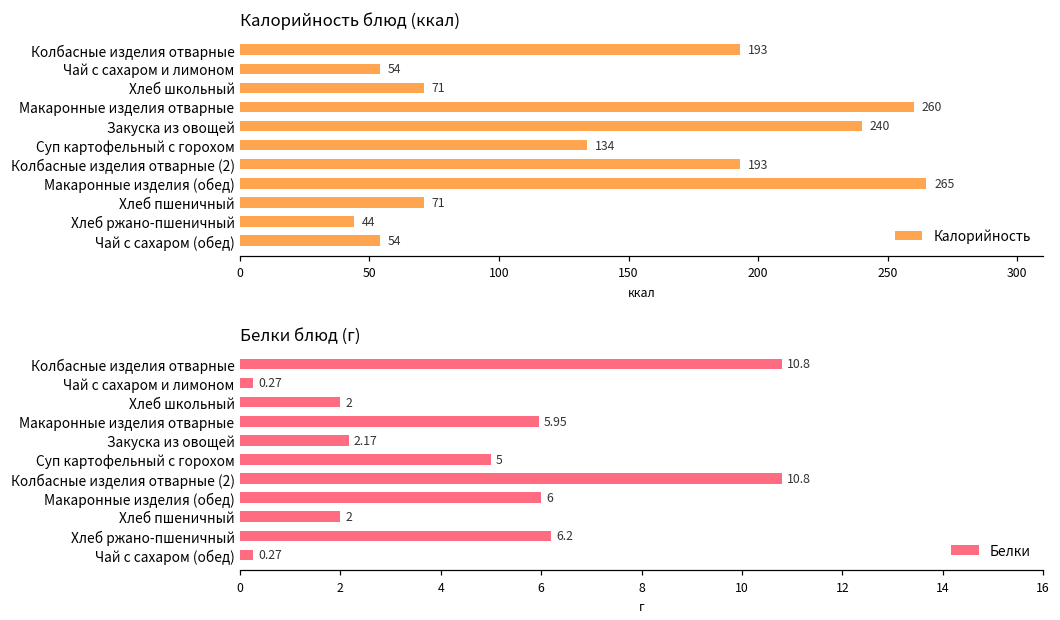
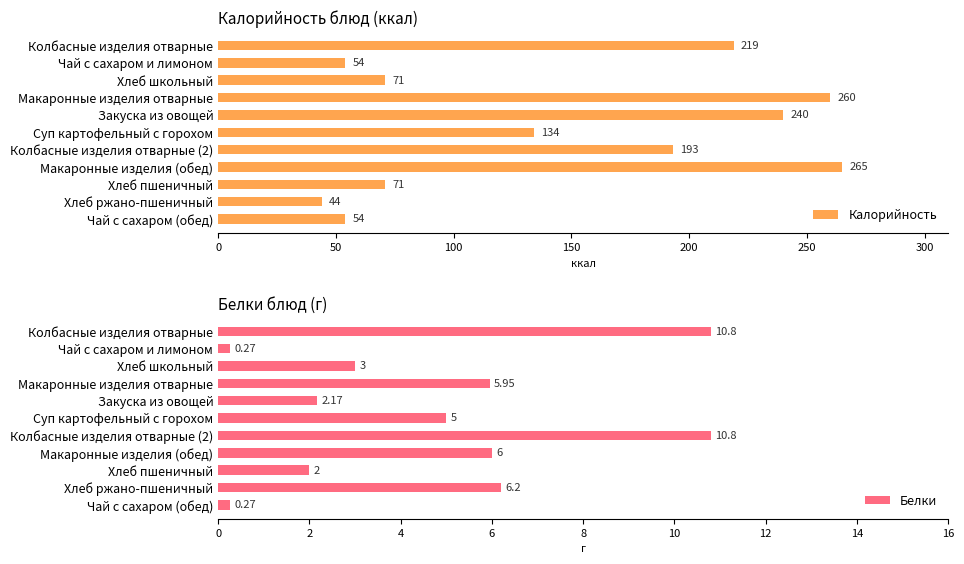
Калорийность блюд (ккал), Колбасные изделия отварные: 193 -> 219
Белки блюд (г), Хлеб школьный: 2 -> 3
